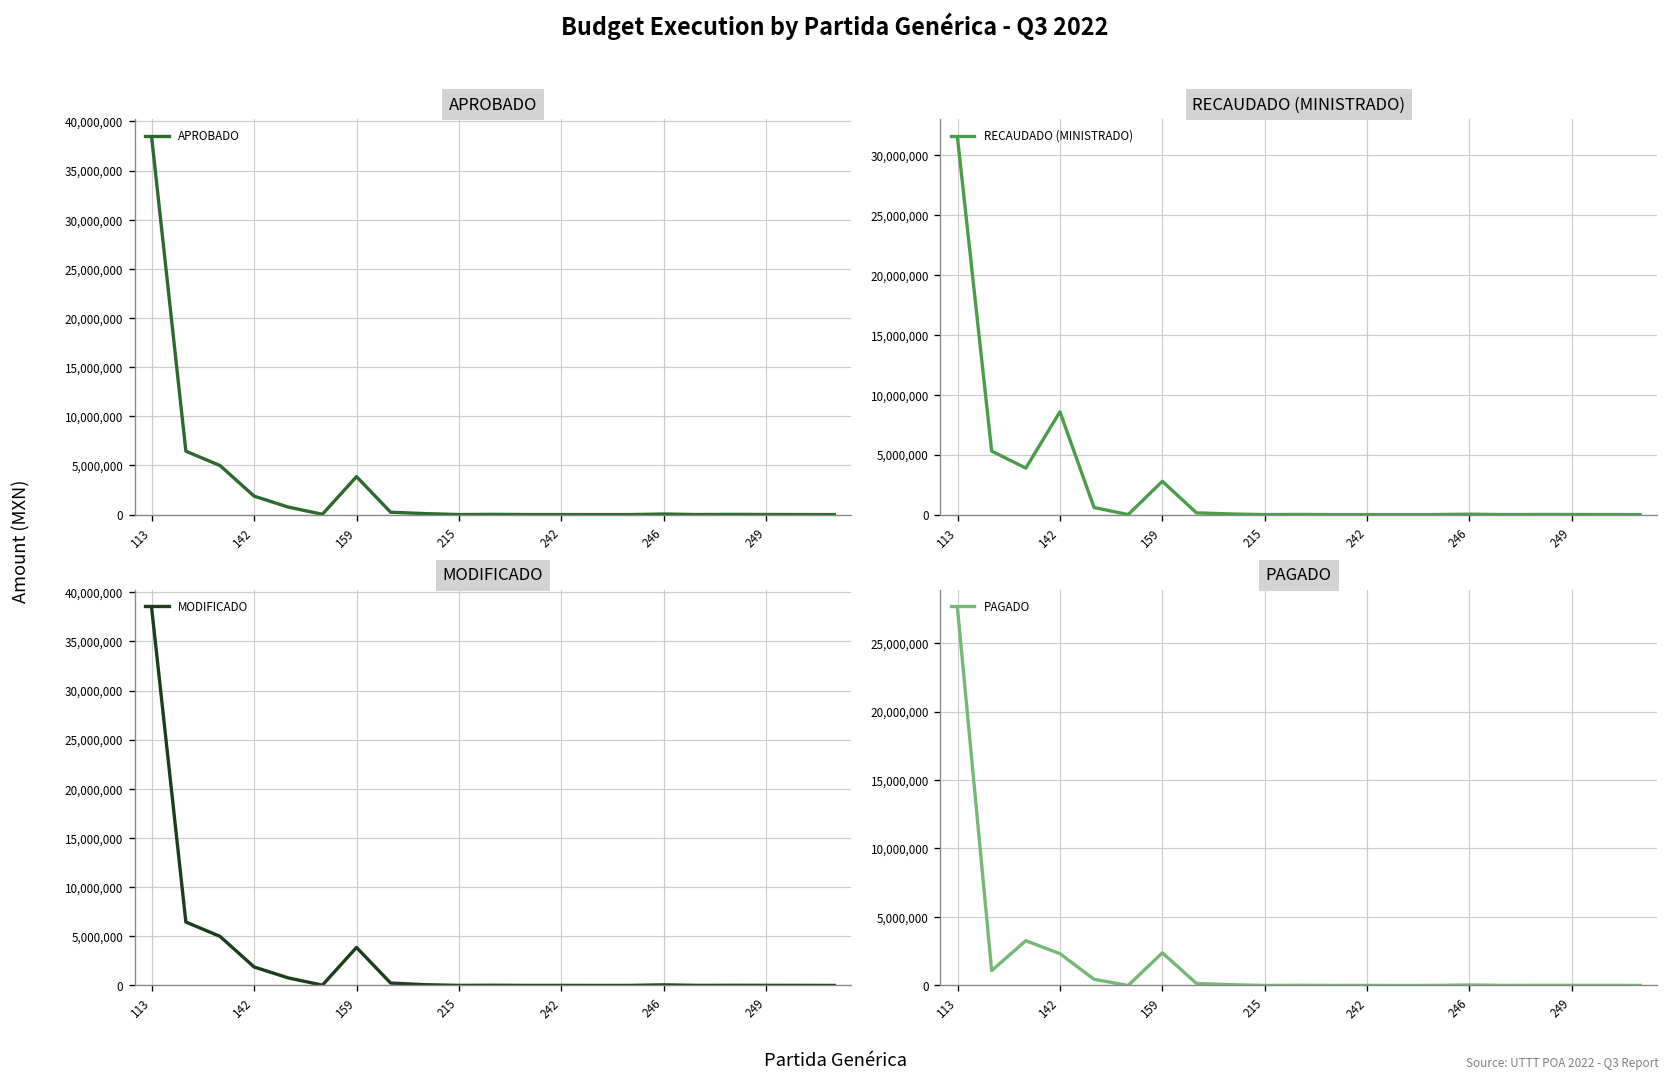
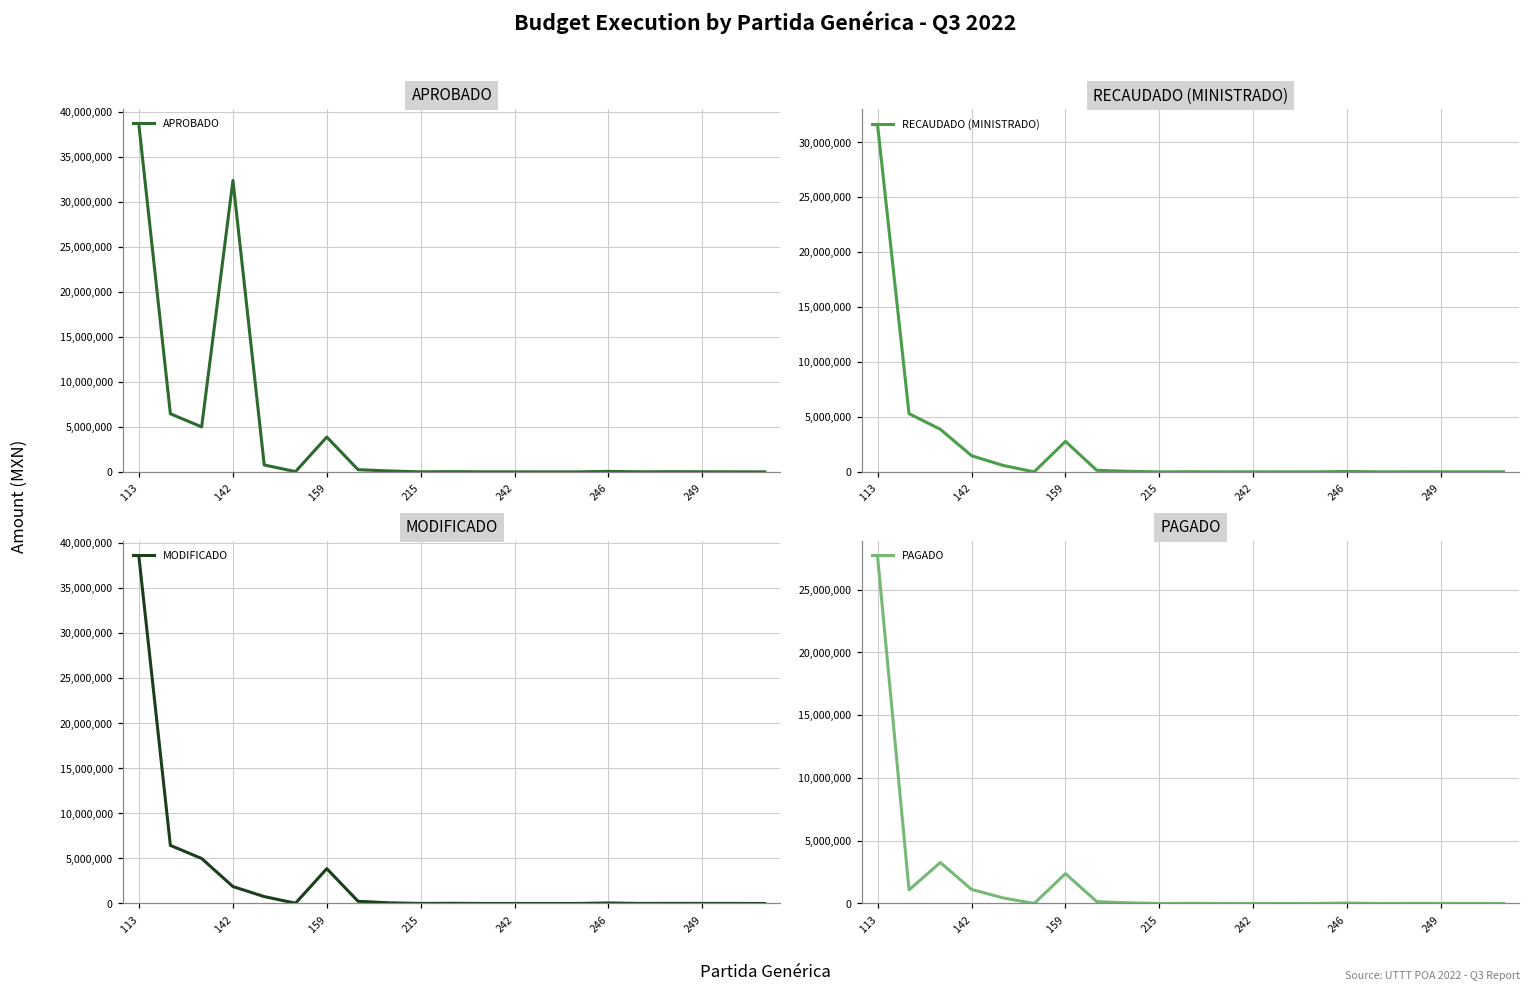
APROBADO, 142: 2,000,000 -> 32,000,000
RECAUDADO (MINISTRADO), 142: 9,000,000 -> 1,000,000
PAGADO, 142: 2,300,000 -> 1,100,000
